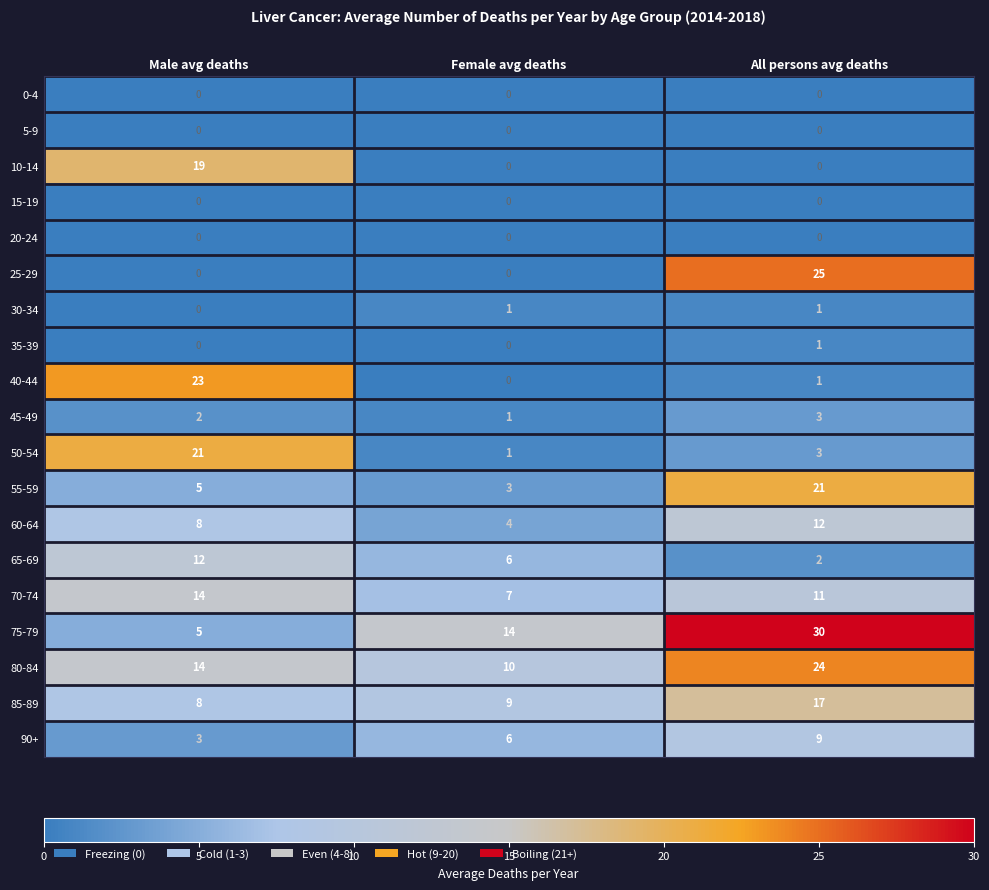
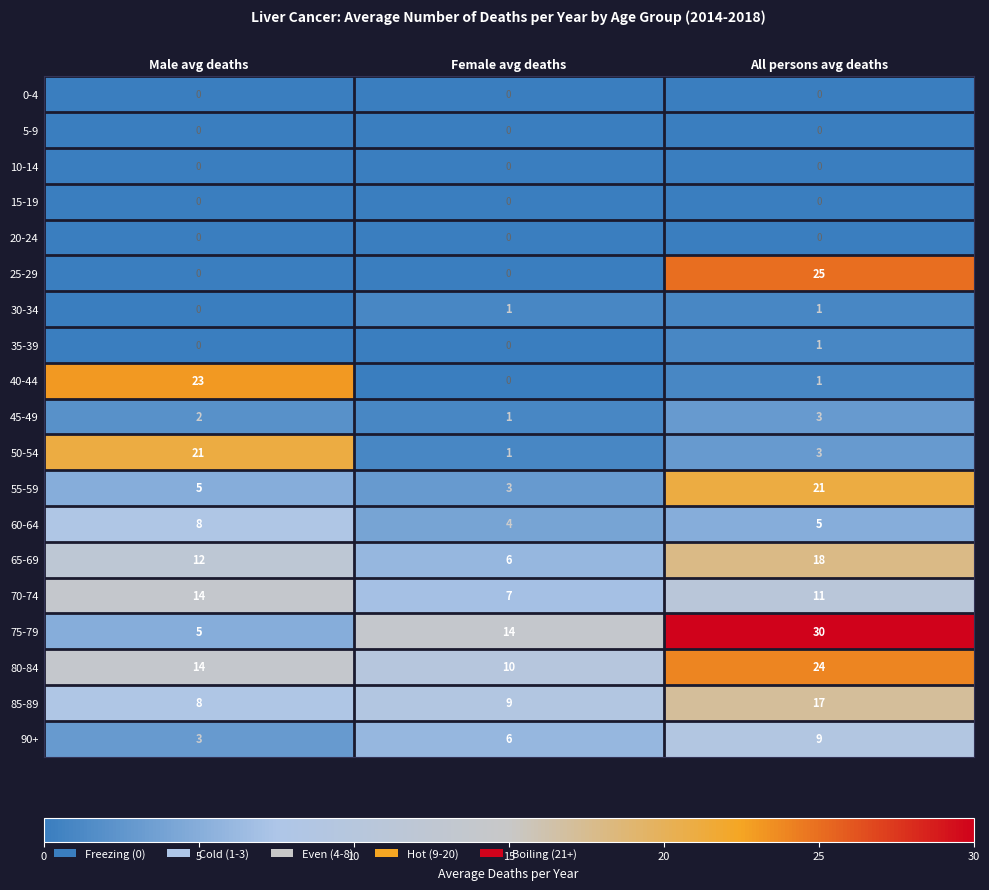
10-14, Male avg deaths: 19 -> 0
60-64, All persons avg deaths: 12 -> 5
65-69, All persons avg deaths: 2 -> 18
